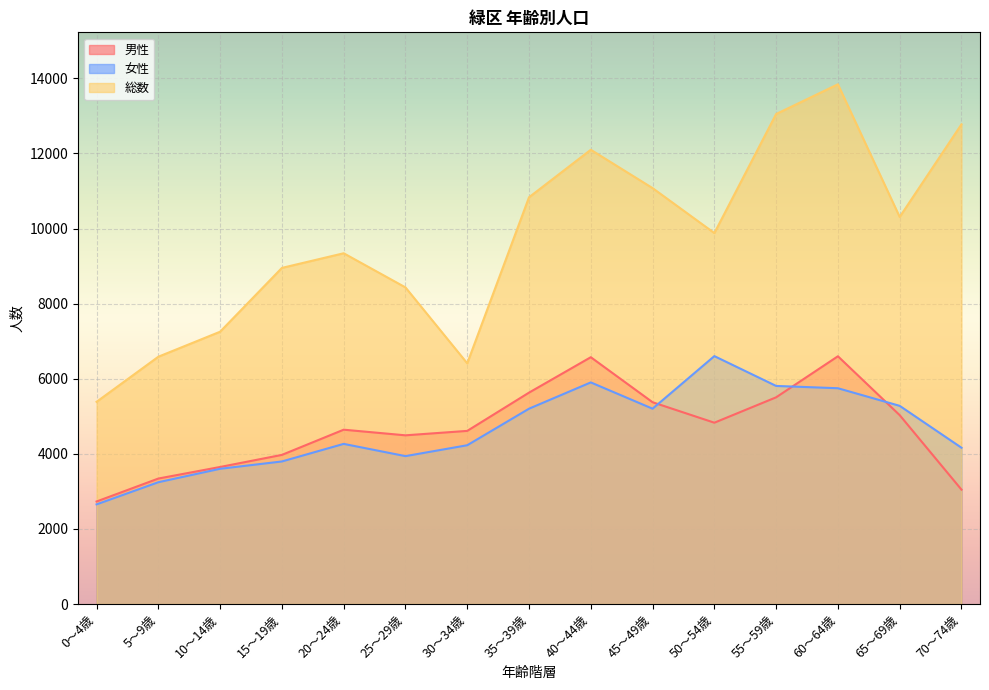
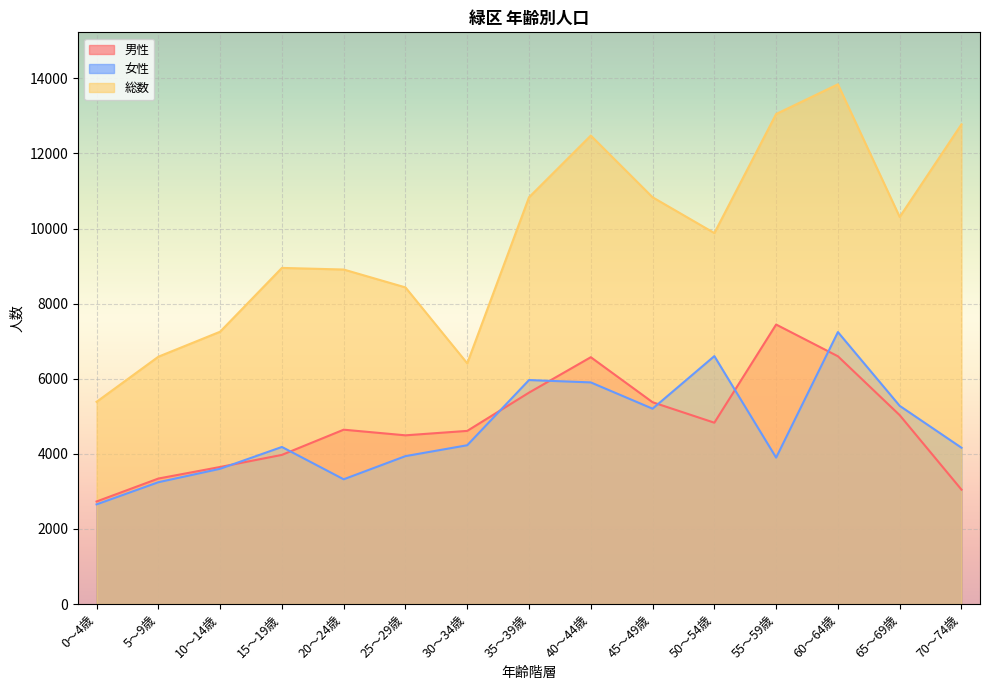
女性, 15～19歳: 3800 -> 4200
女性, 20～24歳: 4300 -> 3300
総数, 20～24歳: 9300 -> 8900
女性, 35～39歳: 5200 -> 6000
総数, 40～44歳: 12100 -> 12500
総数, 45～49歳: 11100 -> 10800
男性, 55～59歳: 5500 -> 7400
女性, 55～59歳: 5800 -> 3900
女性, 60～64歳: 5700 -> 7200
